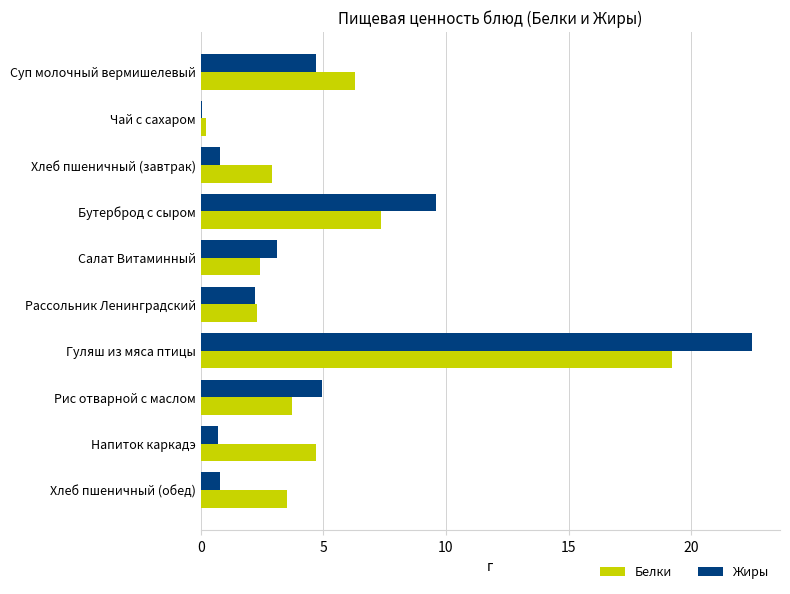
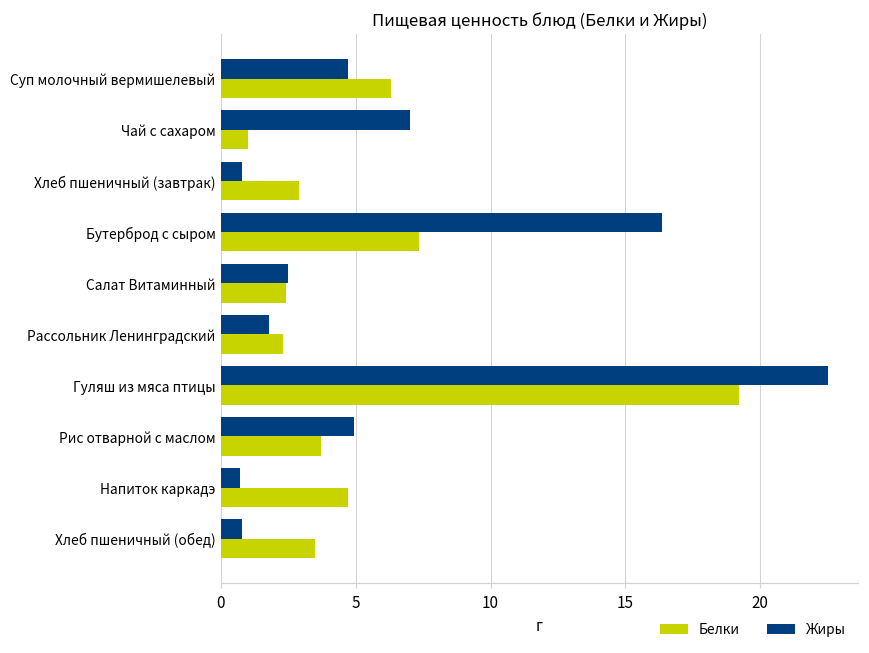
Жиры, Чай с сахаром: 0.1 -> 7.0
Белки, Чай с сахаром: 0.2 -> 1.0
Жиры, Бутерброд с сыром: 9.6 -> 16.4
Жиры, Салат Витаминный: 3.1 -> 2.5
Жиры, Рассольник Ленинградский: 2.2 -> 1.8
